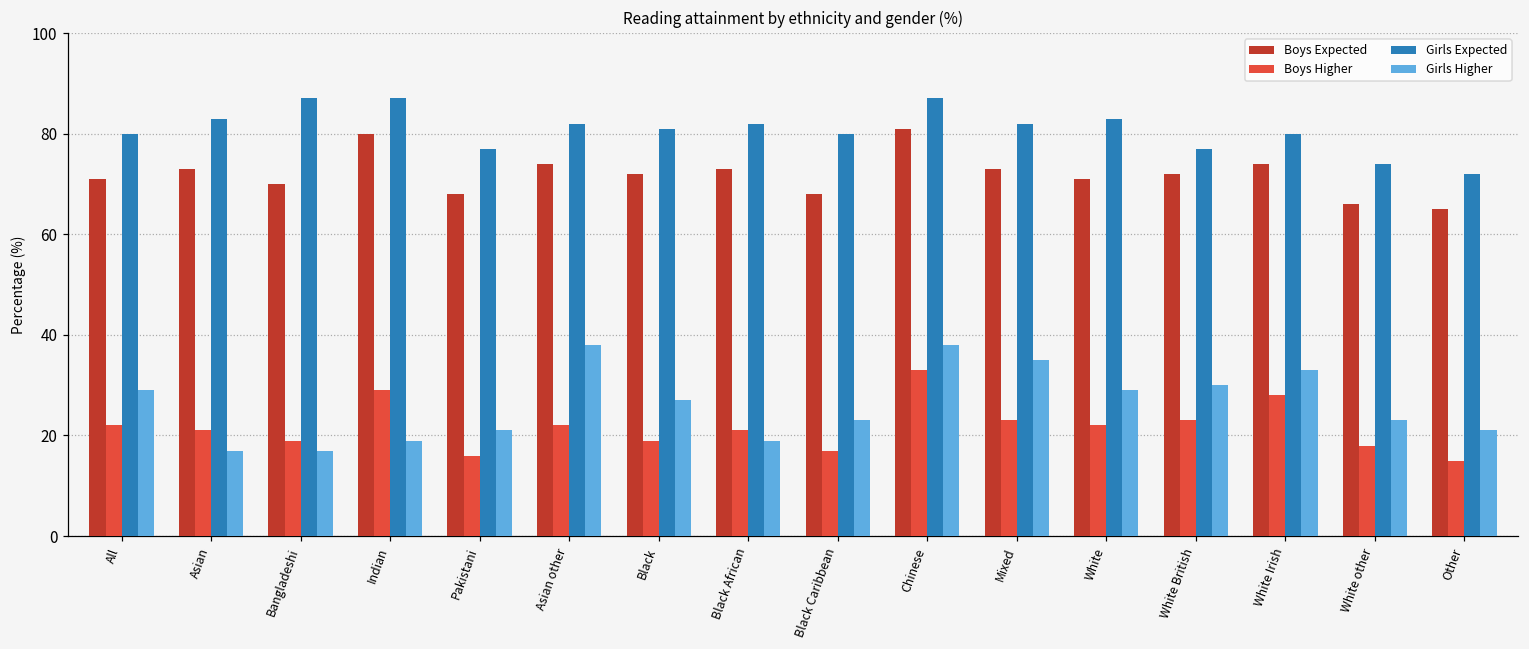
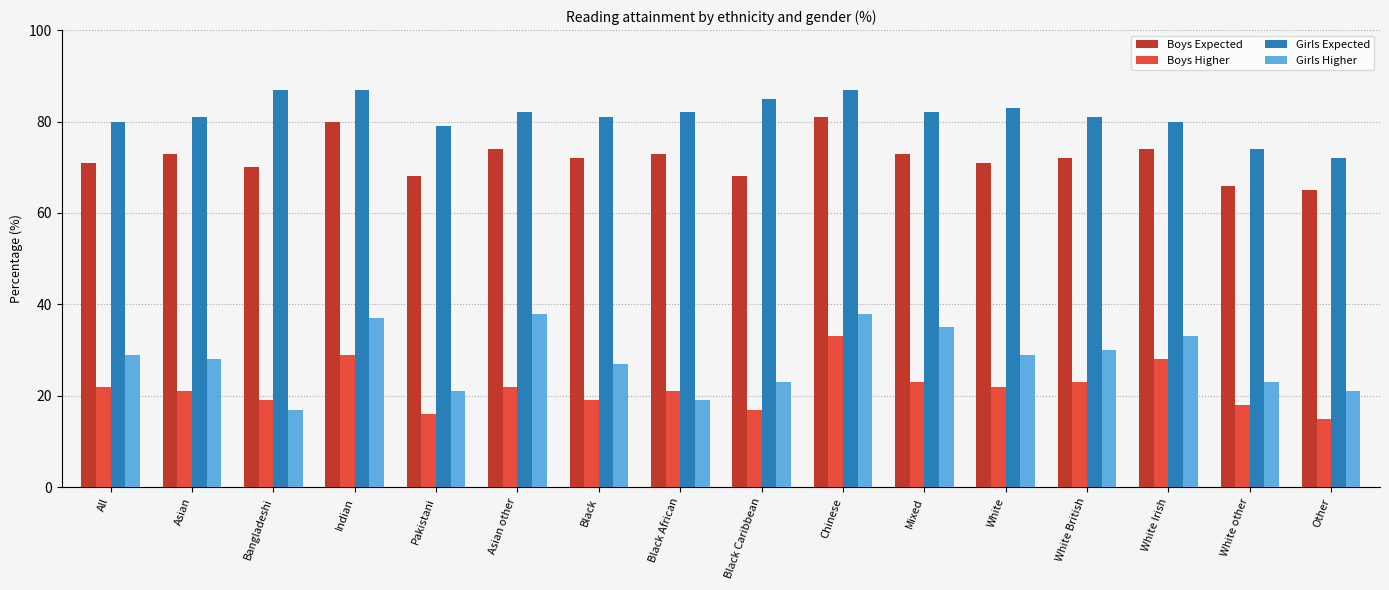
Girls Expected, Asian: 83 -> 81
Girls Higher, Asian: 17 -> 28
Girls Higher, Indian: 19 -> 37
Girls Expected, Pakistani: 77 -> 79
Girls Expected, Black Caribbean: 80 -> 85
Girls Expected, White British: 77 -> 81
